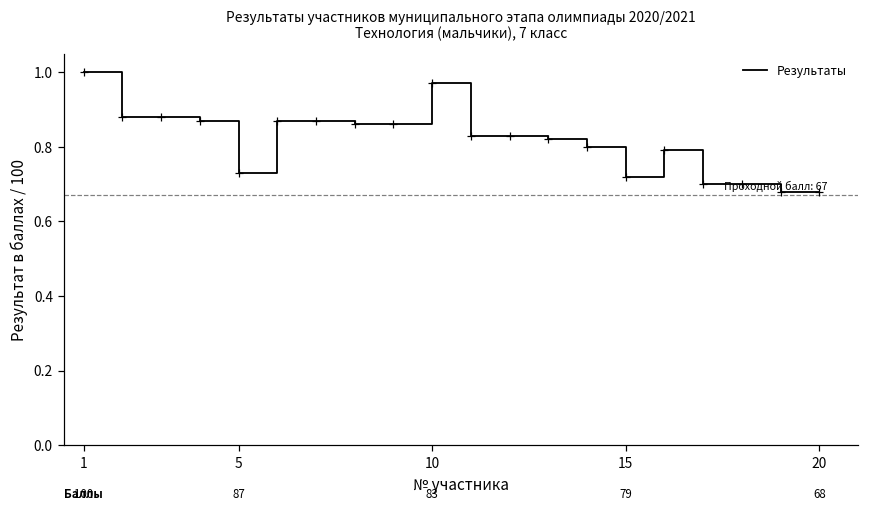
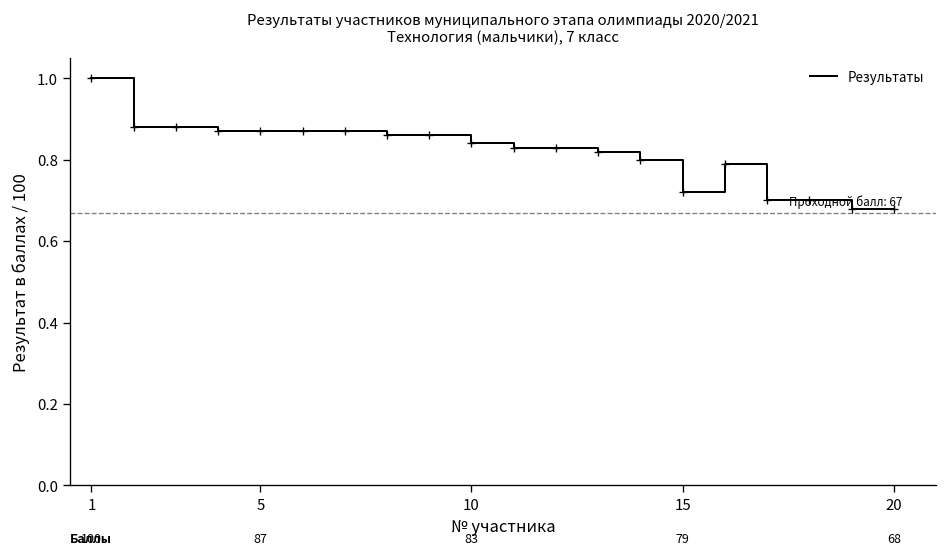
5: 0.73 -> 0.87
10: 0.97 -> 0.84
